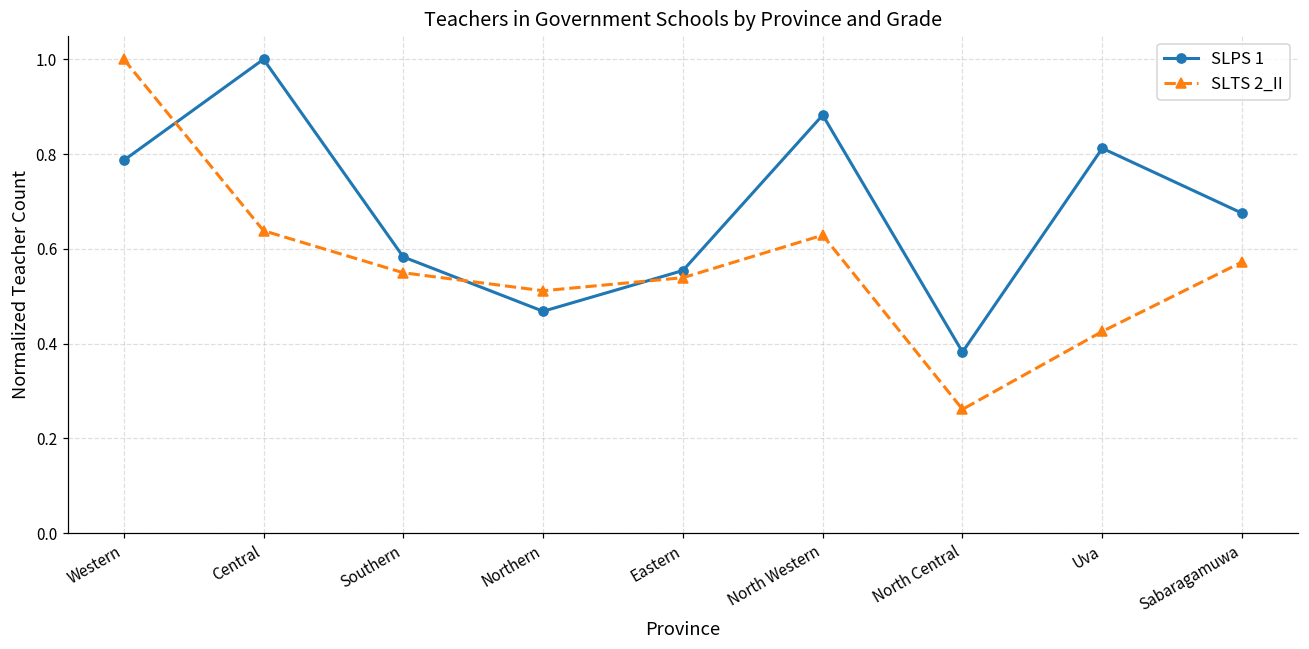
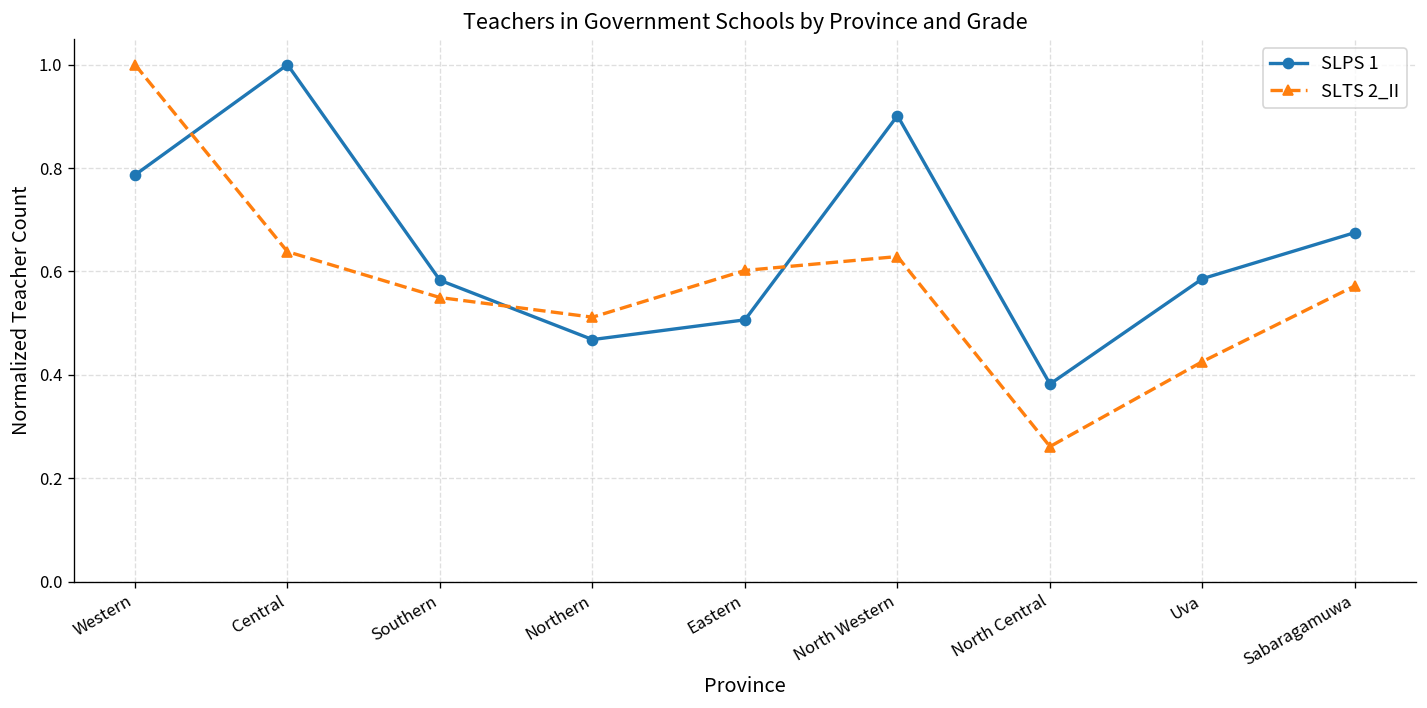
SLPS 1, Eastern: 0.55 -> 0.51
SLTS 2_II, Eastern: 0.54 -> 0.60
SLPS 1, North Western: 0.88 -> 0.90
SLPS 1, Uva: 0.81 -> 0.59
